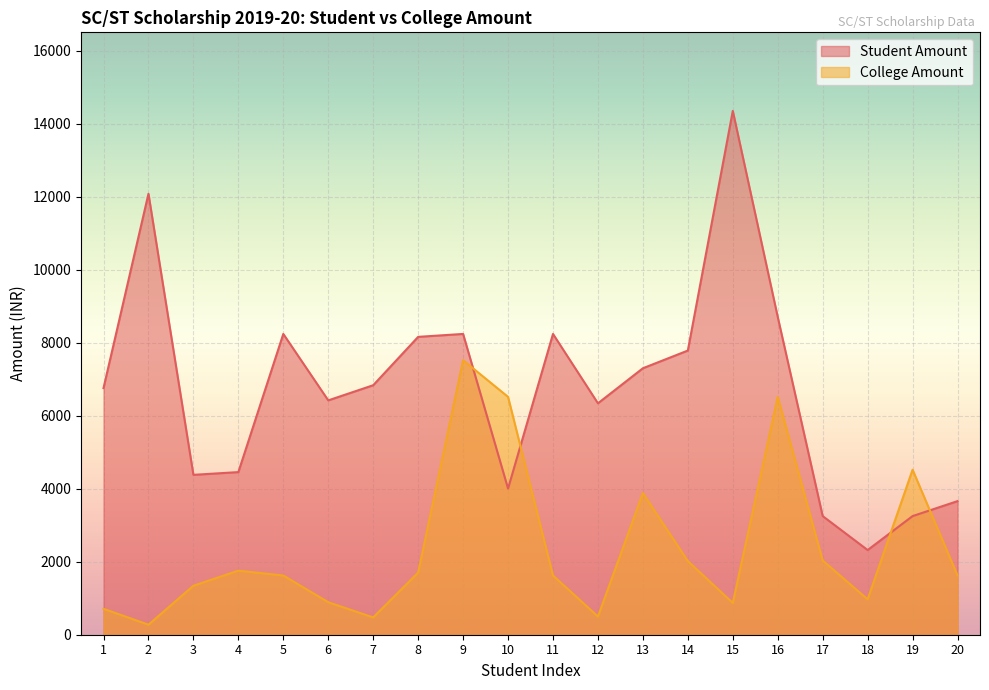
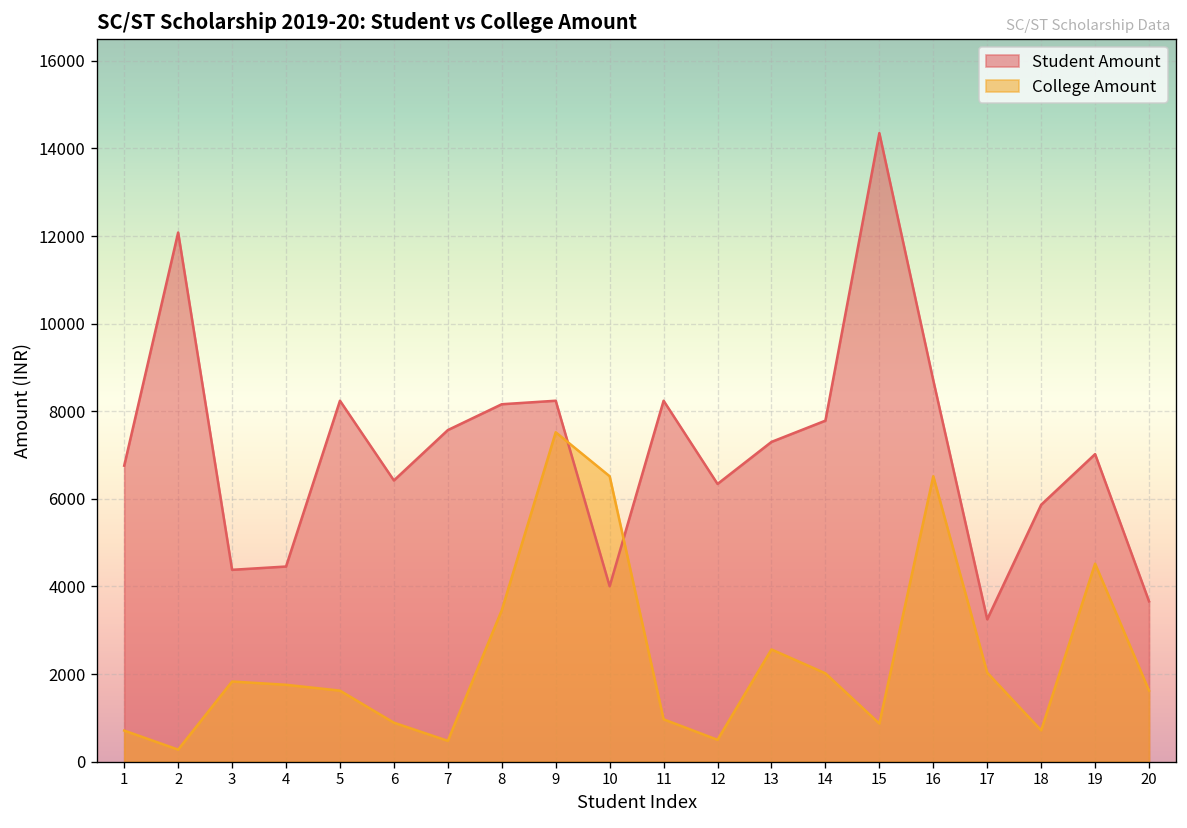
College Amount, 3: 1300 -> 1800
Student Amount, 7: 6800 -> 7600
College Amount, 8: 1700 -> 3500
College Amount, 11: 1600 -> 1000
College Amount, 13: 3900 -> 2600
Student Amount, 18: 2300 -> 5900
College Amount, 18: 1000 -> 700
Student Amount, 19: 3300 -> 7000
